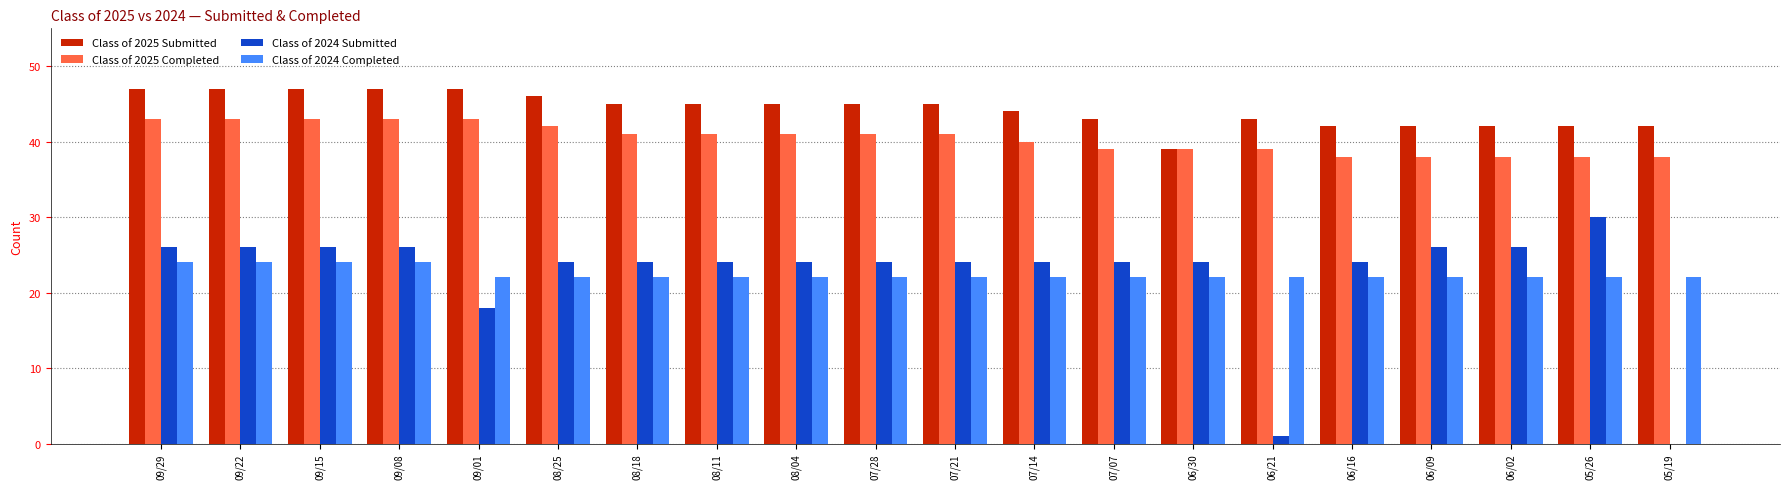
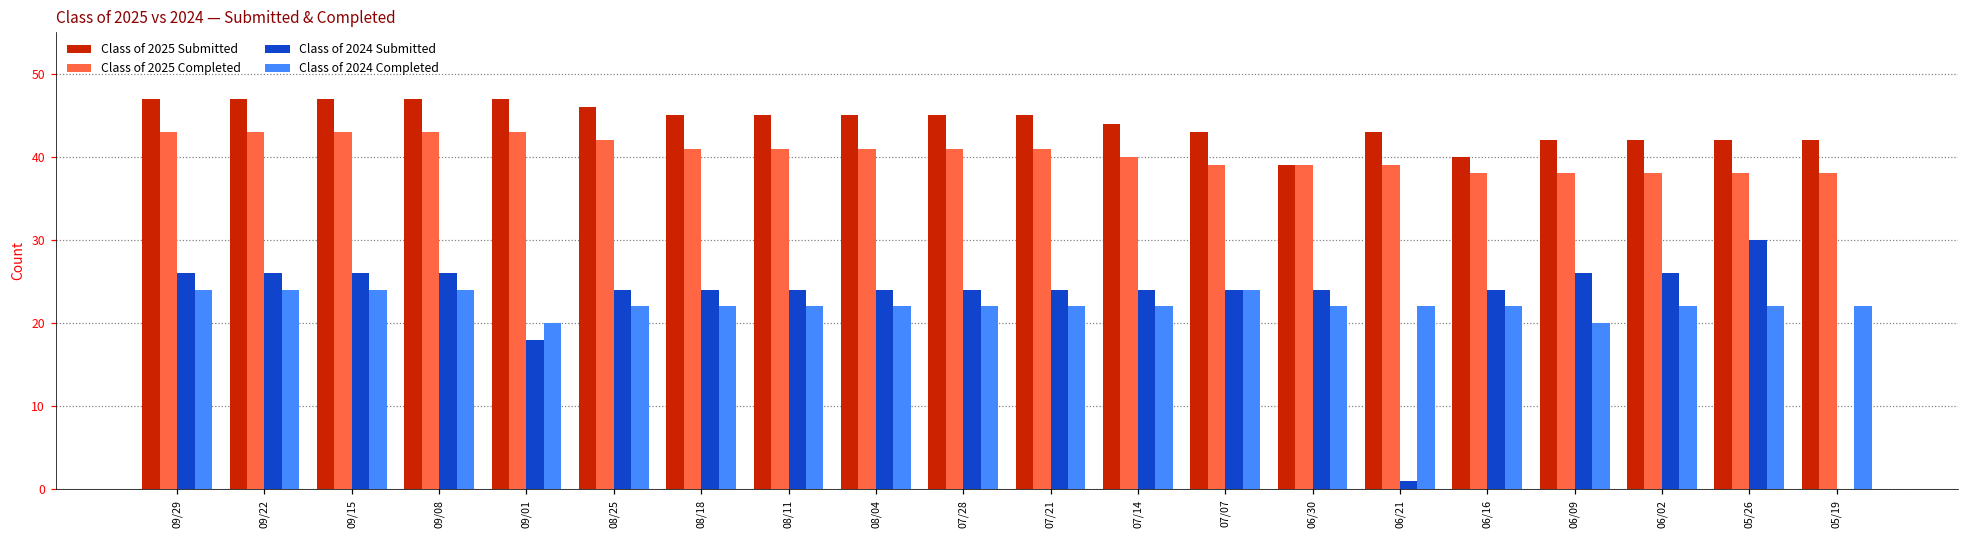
Class of 2024 Completed, 09/01: 22 -> 20
Class of 2024 Completed, 07/07: 22 -> 24
Class of 2025 Submitted, 06/16: 42 -> 40
Class of 2024 Completed, 06/09: 22 -> 20
